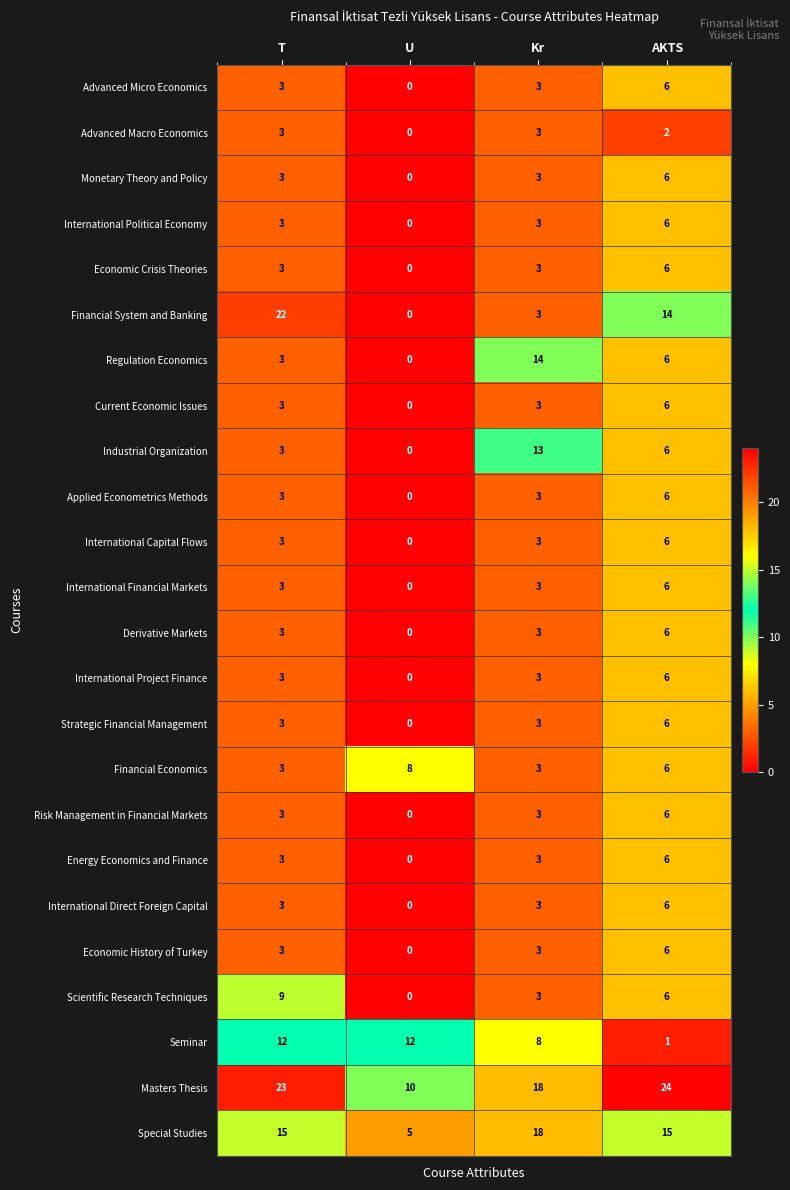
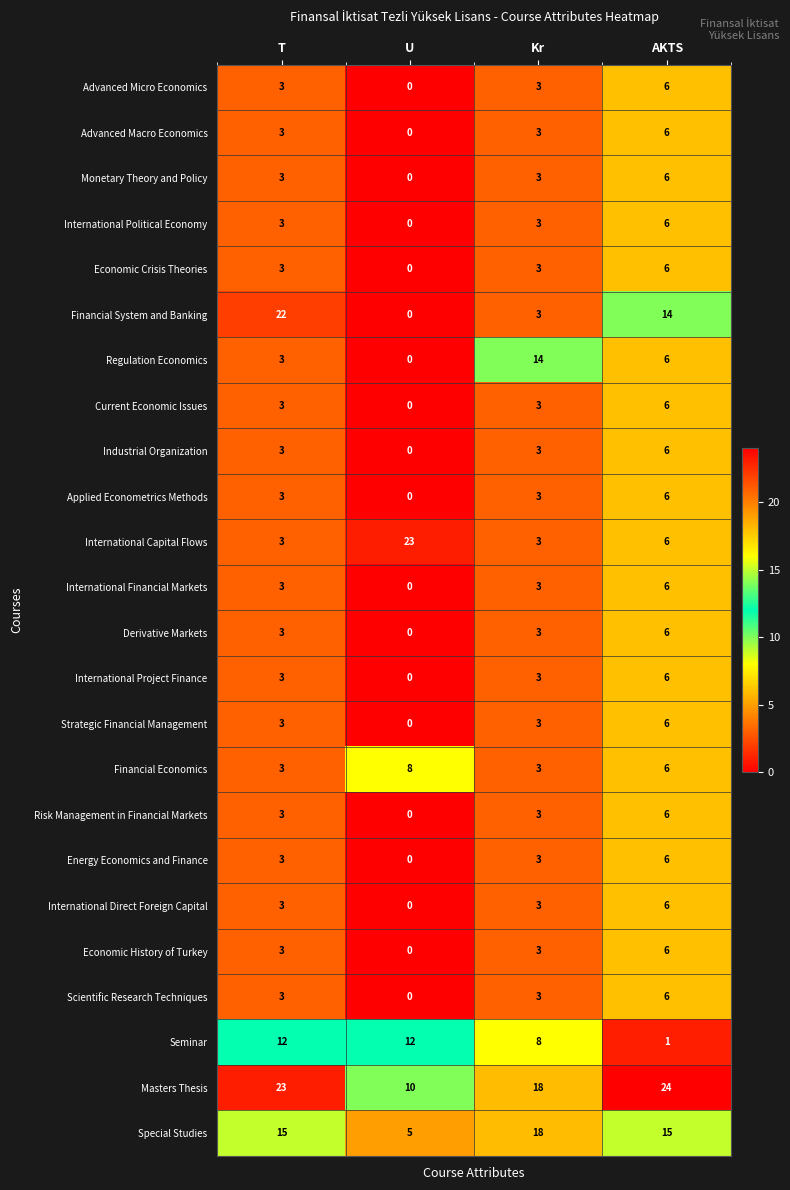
Advanced Macro Economics, AKTS: 2 -> 6
Industrial Organization, Kr: 13 -> 3
International Capital Flows, U: 0 -> 23
Scientific Research Techniques, T: 9 -> 3
